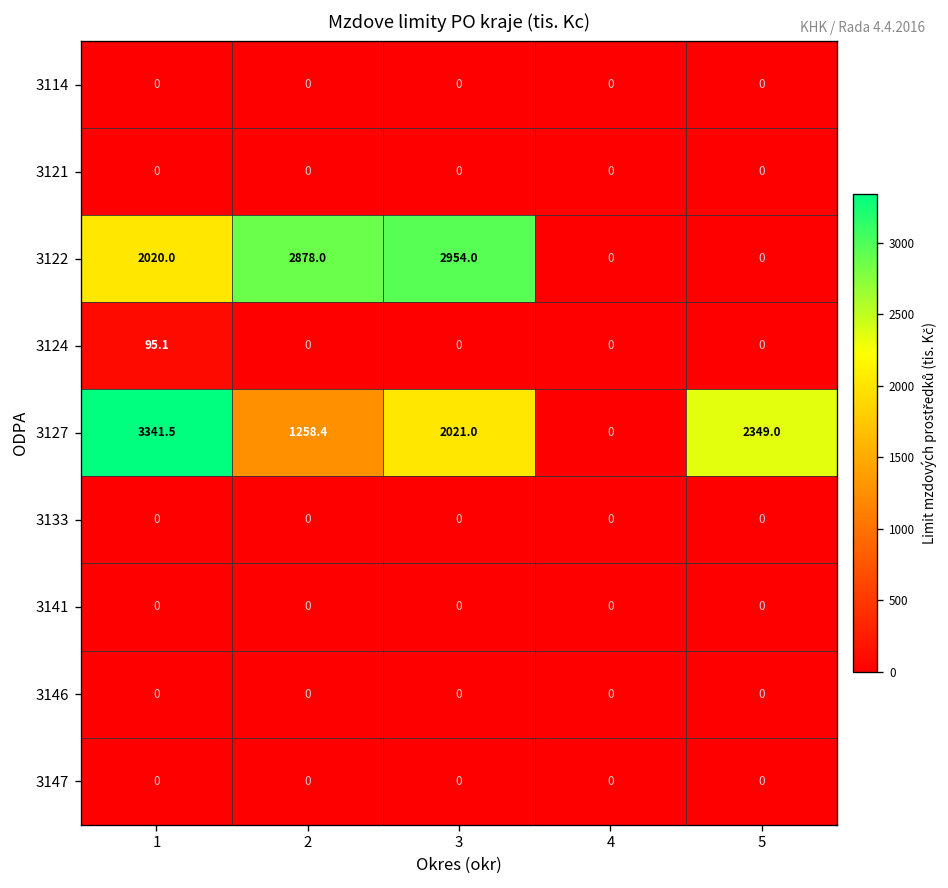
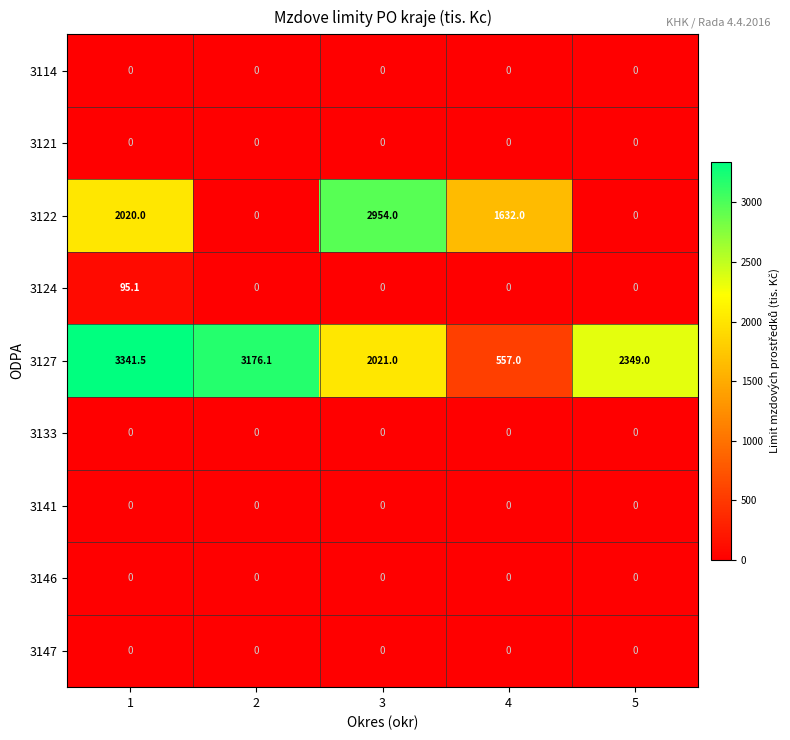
3122, 2: 2878.0 -> 0
3122, 4: 0 -> 1632.0
3127, 2: 1258.4 -> 3176.1
3127, 4: 0 -> 557.0
